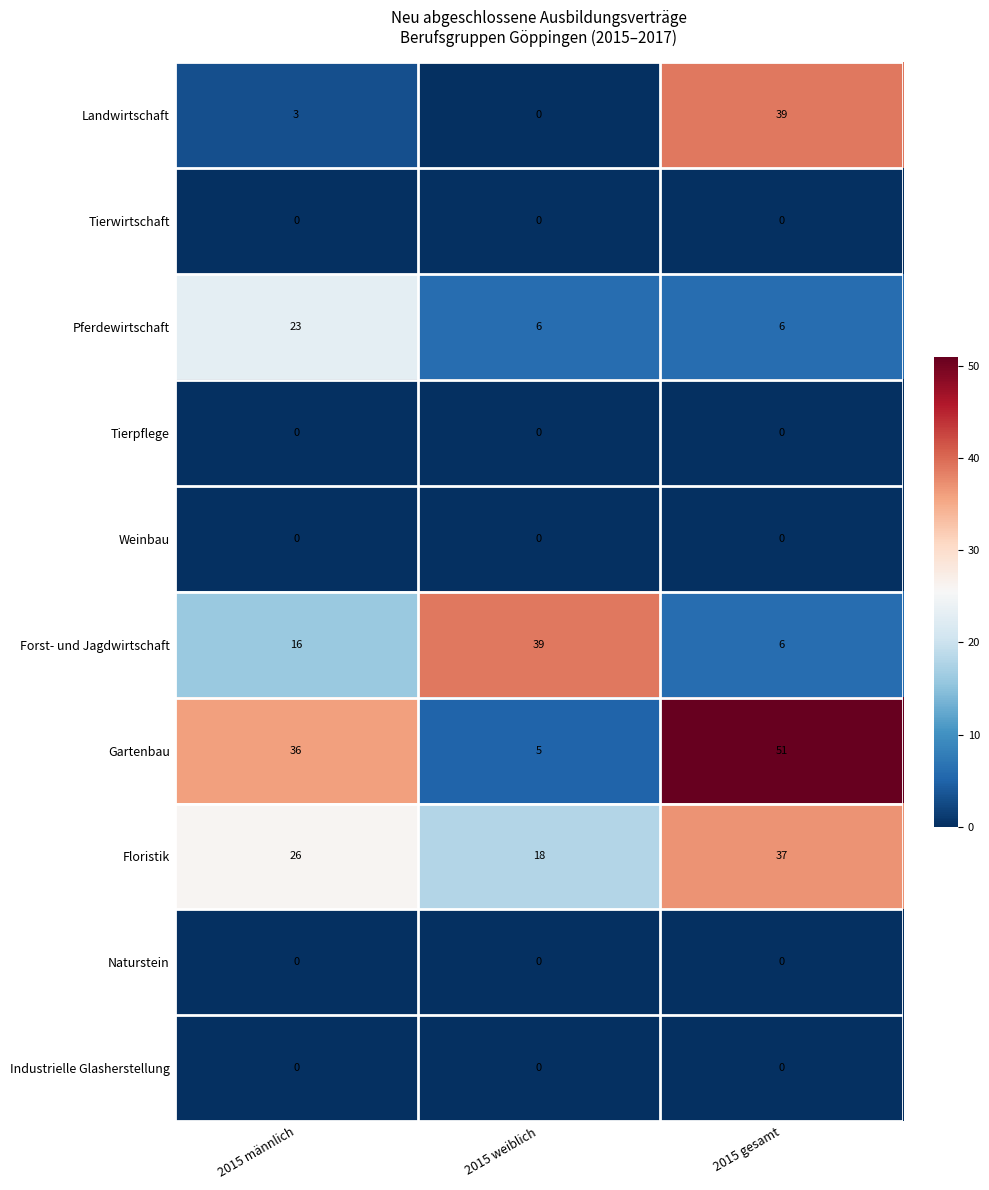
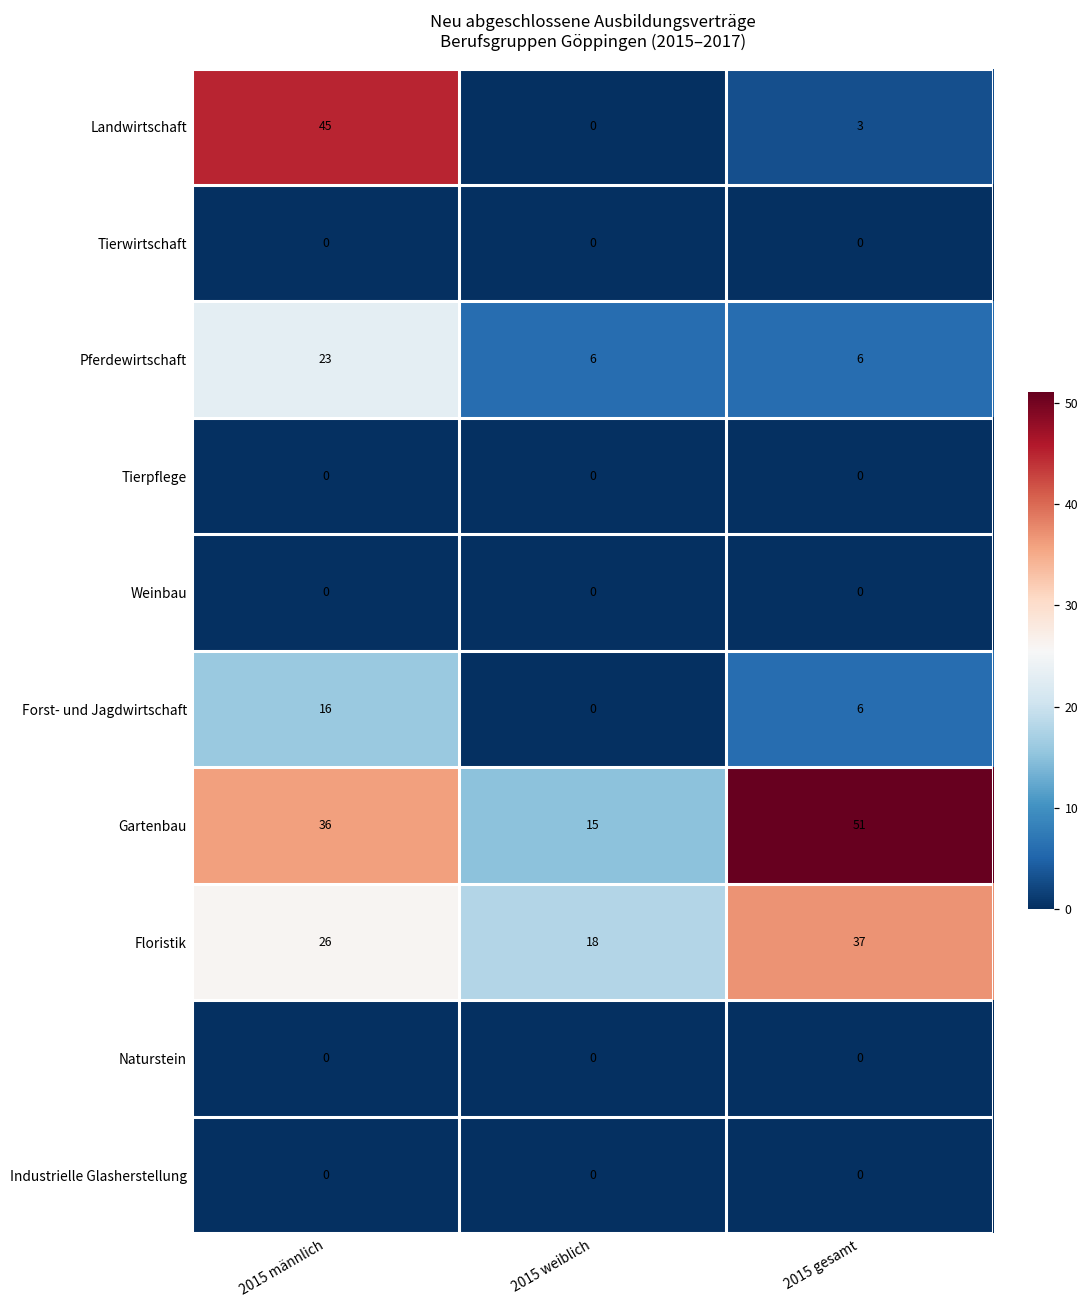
Landwirtschaft, 2015 männlich: 3 -> 45
Landwirtschaft, 2015 gesamt: 39 -> 3
Forst- und Jagdwirtschaft, 2015 weiblich: 39 -> 0
Gartenbau, 2015 weiblich: 5 -> 15
